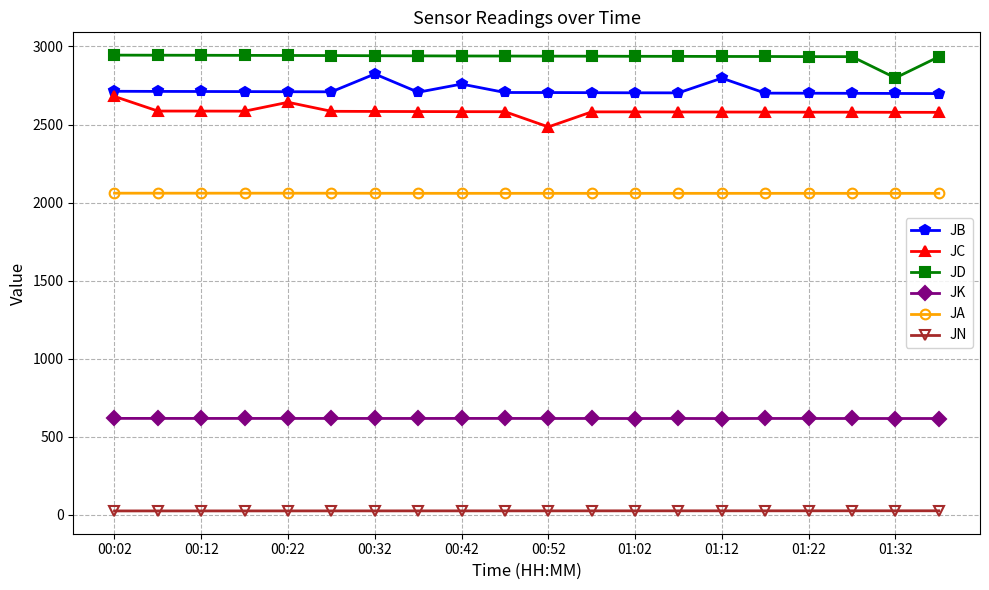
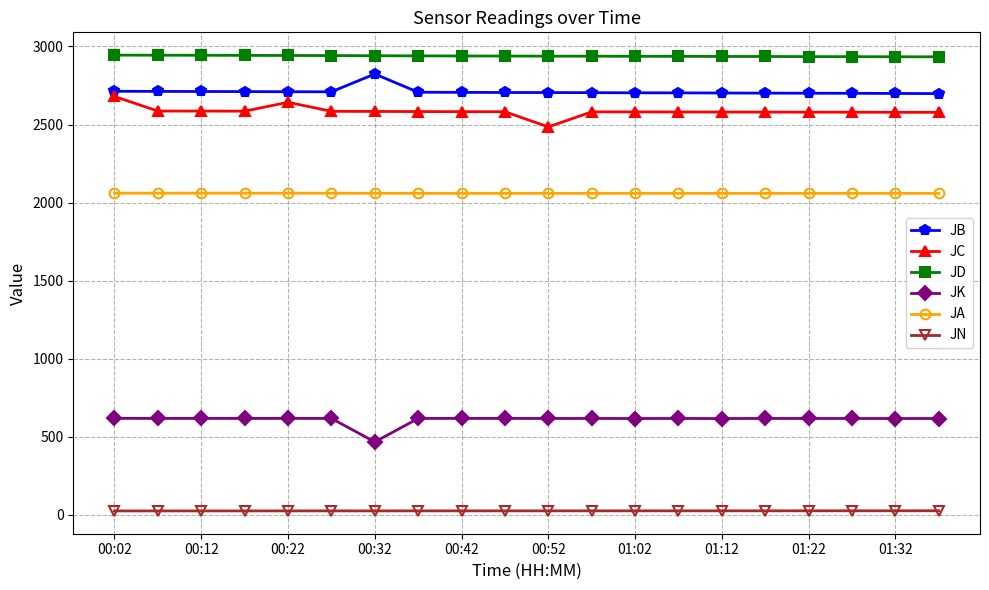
JK, 00:32: 620 -> 470
JB, 00:42: 2760 -> 2710
JB, 01:12: 2800 -> 2700
JD, 01:32: 2800 -> 2930
